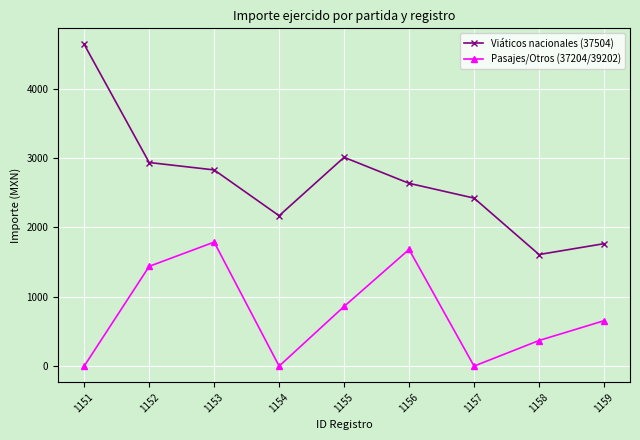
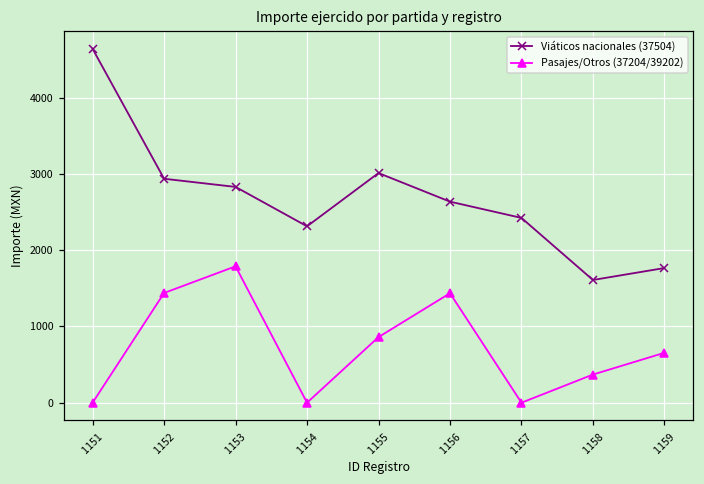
Viáticos nacionales (37504), 1154: 2200 -> 2300
Pasajes/Otros (37204/39202), 1156: 1700 -> 1400
